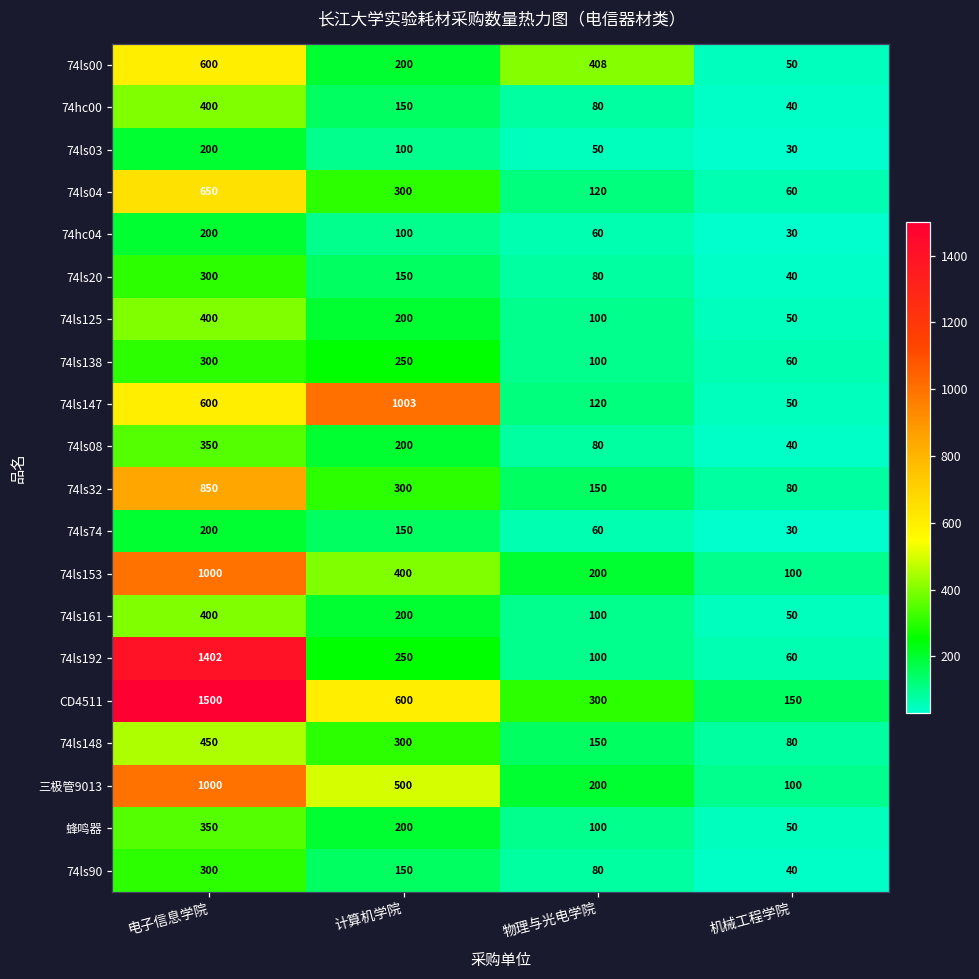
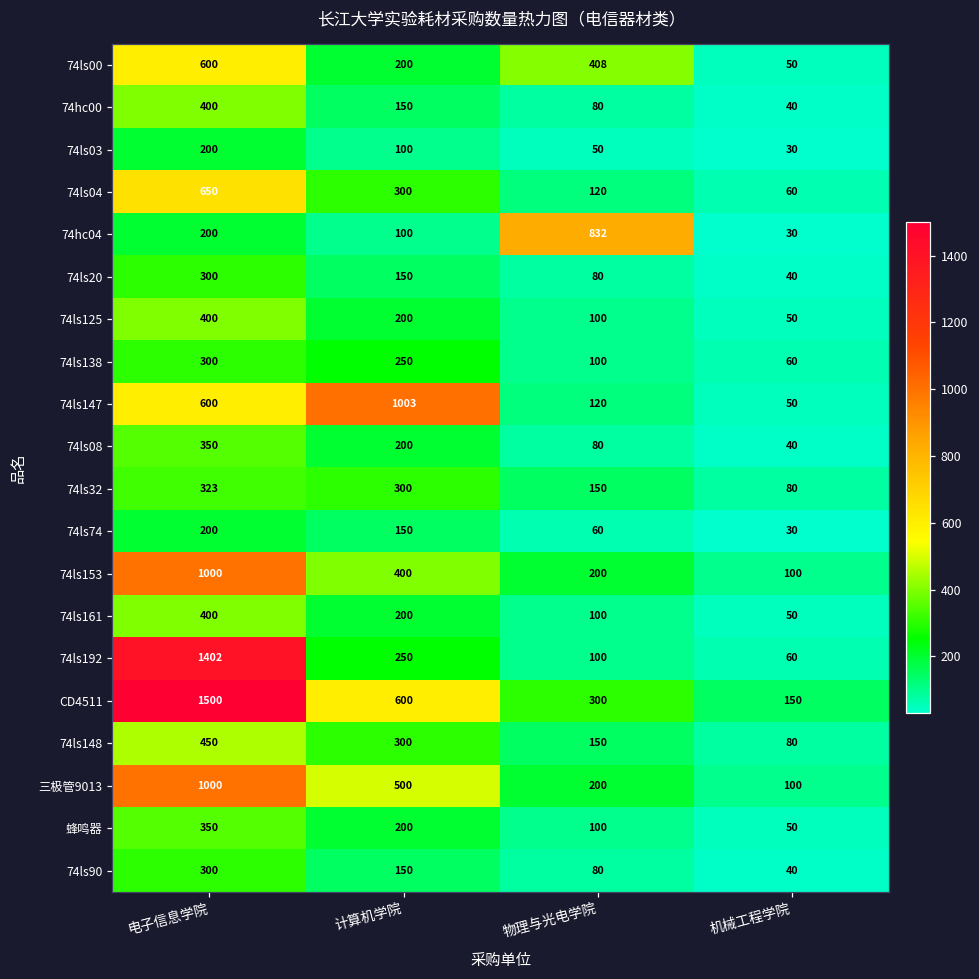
74hc04, 物理与光电学院: 60 -> 832
74ls32, 电子信息学院: 850 -> 323
